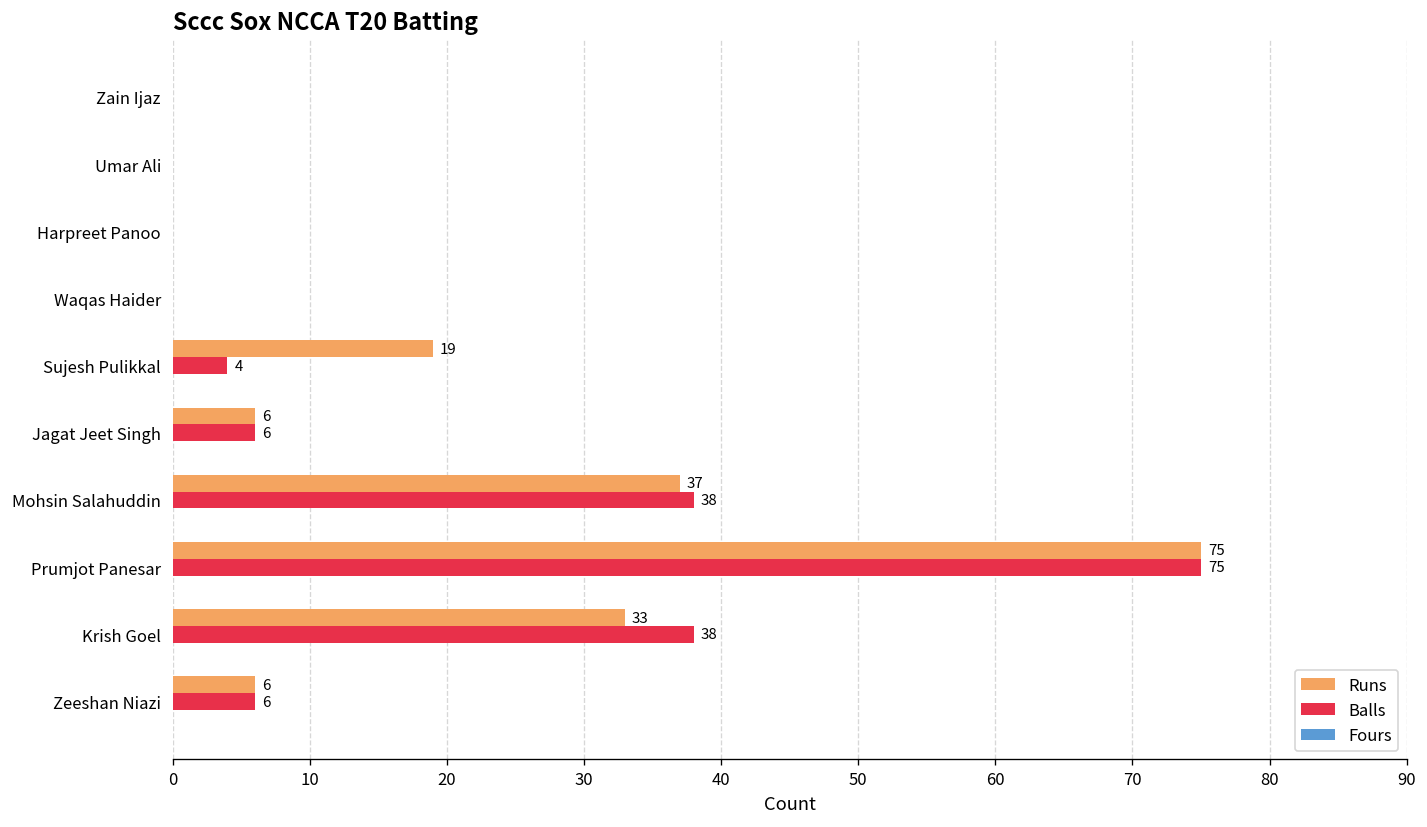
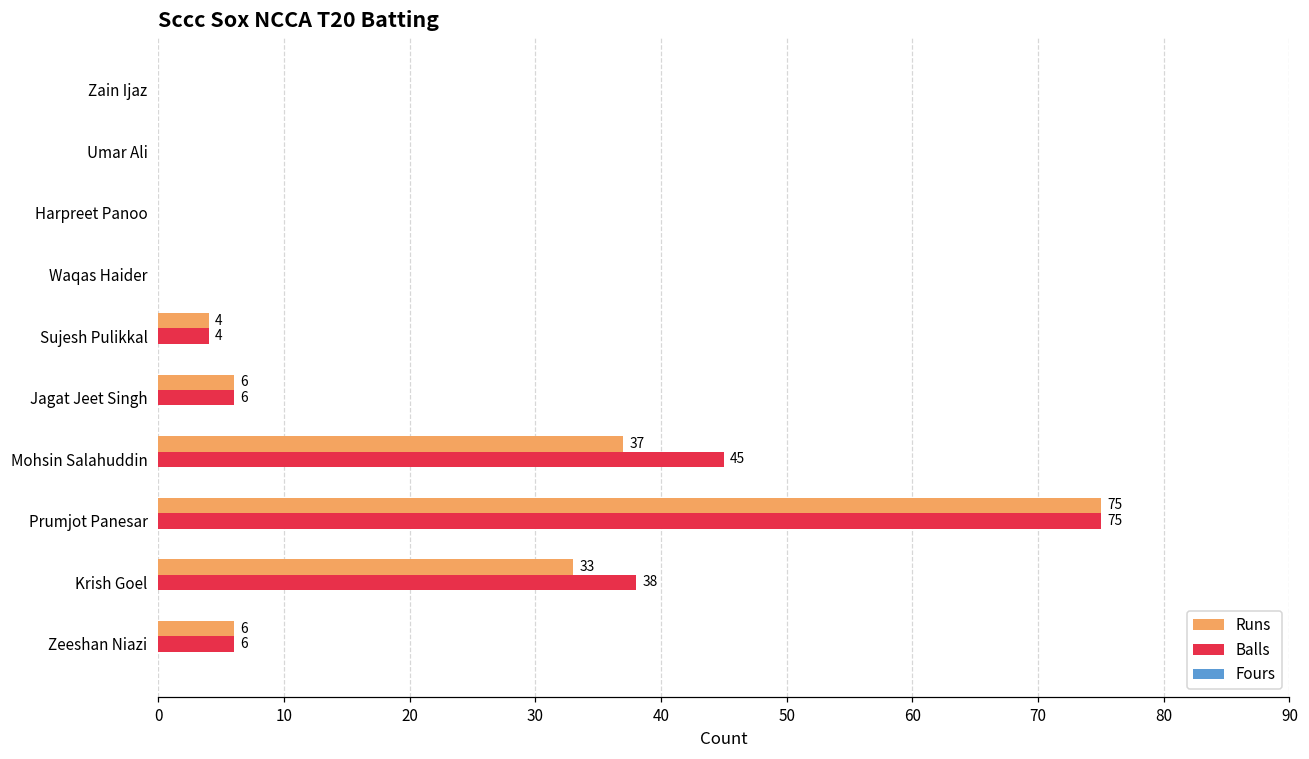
Runs, Sujesh Pulikkal: 19 -> 4
Balls, Mohsin Salahuddin: 38 -> 45
